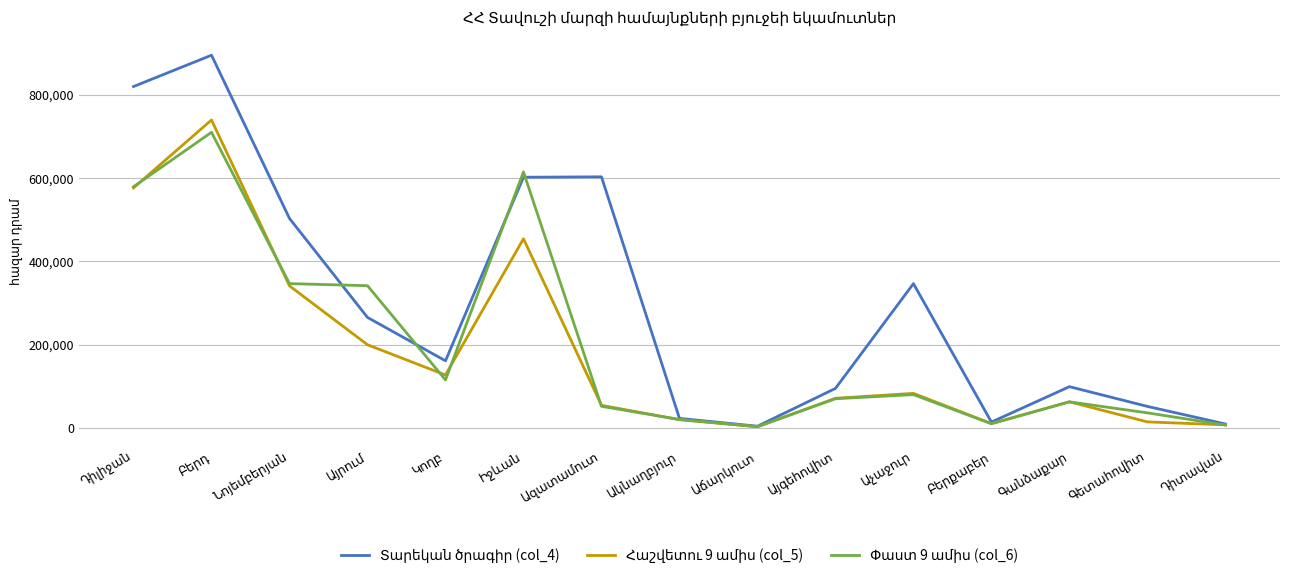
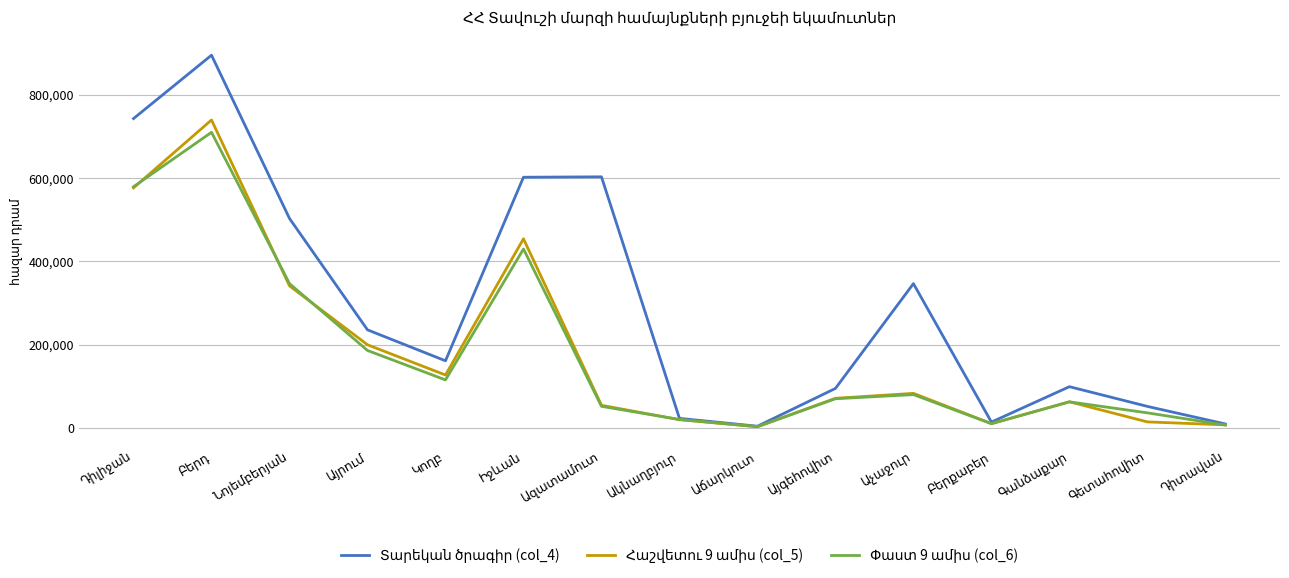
Տարեկան ծրագիր (col_4), Դիլիջան: 820,000 -> 740,000
Տարեկան ծրագիր (col_4), Այրում: 270,000 -> 240,000
Փաստ 9 ամիս (col_6), Այրում: 340,000 -> 190,000
Փաստ 9 ամիս (col_6), Իջևան: 610,000 -> 430,000
